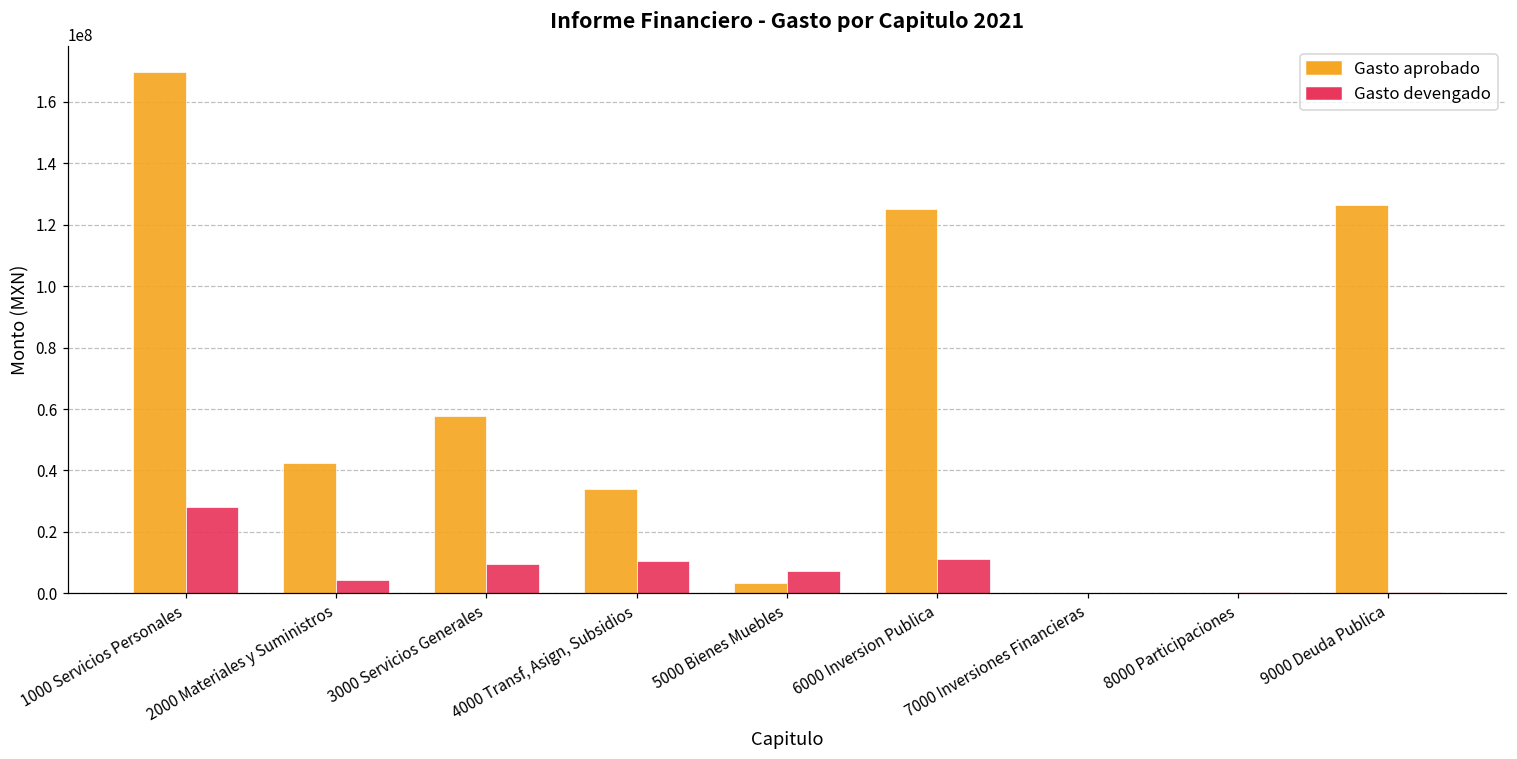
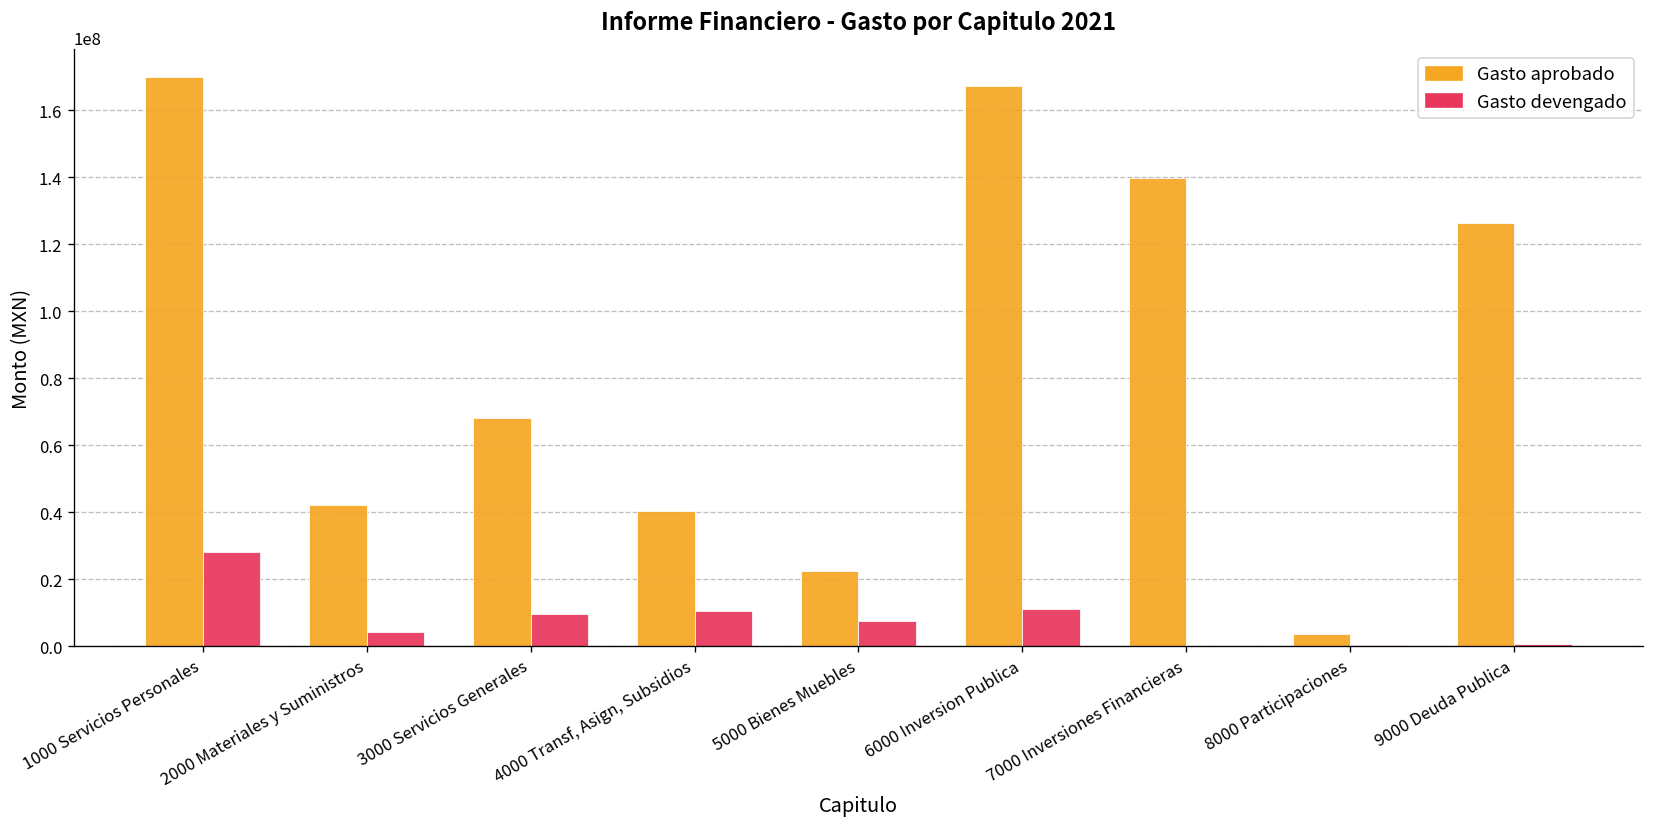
Gasto aprobado, 3000 Servicios Generales: 58000000 -> 68000000
Gasto aprobado, 4000 Transf, Asign, Subsidios: 34000000 -> 40000000
Gasto aprobado, 5000 Bienes Muebles: 3000000 -> 22000000
Gasto aprobado, 6000 Inversion Publica: 125000000 -> 167000000
Gasto aprobado, 7000 Inversiones Financieras: 0 -> 140000000
Gasto aprobado, 8000 Participaciones: 0 -> 4000000
